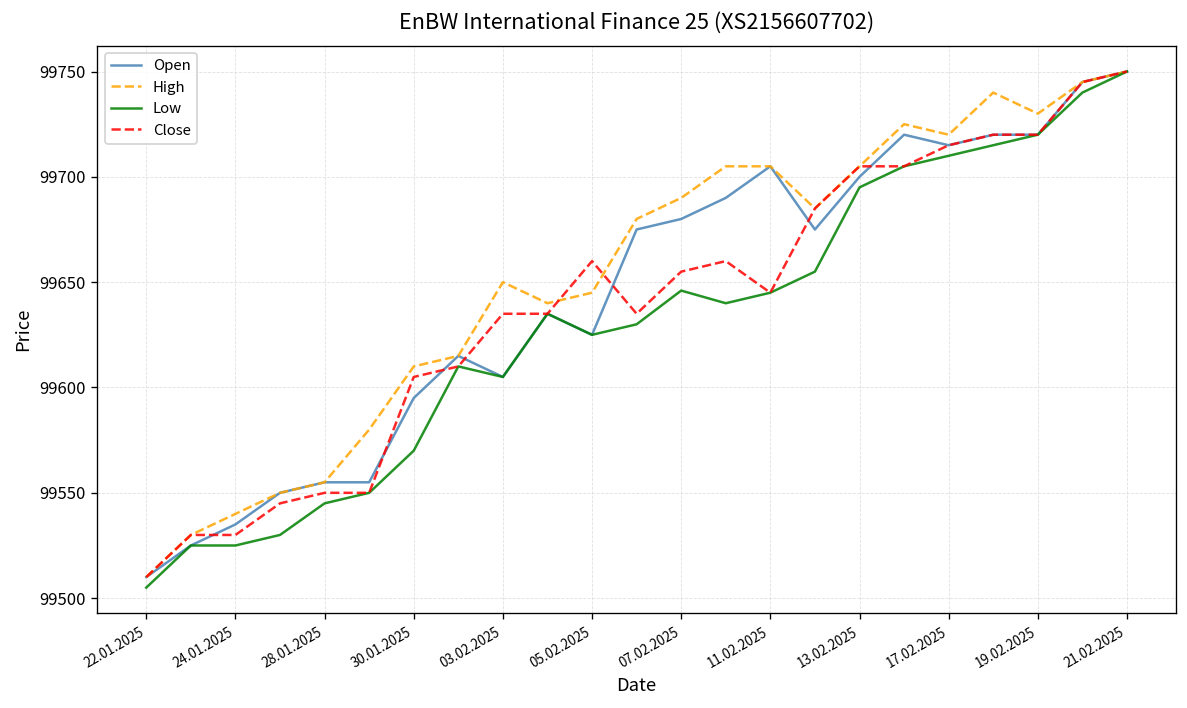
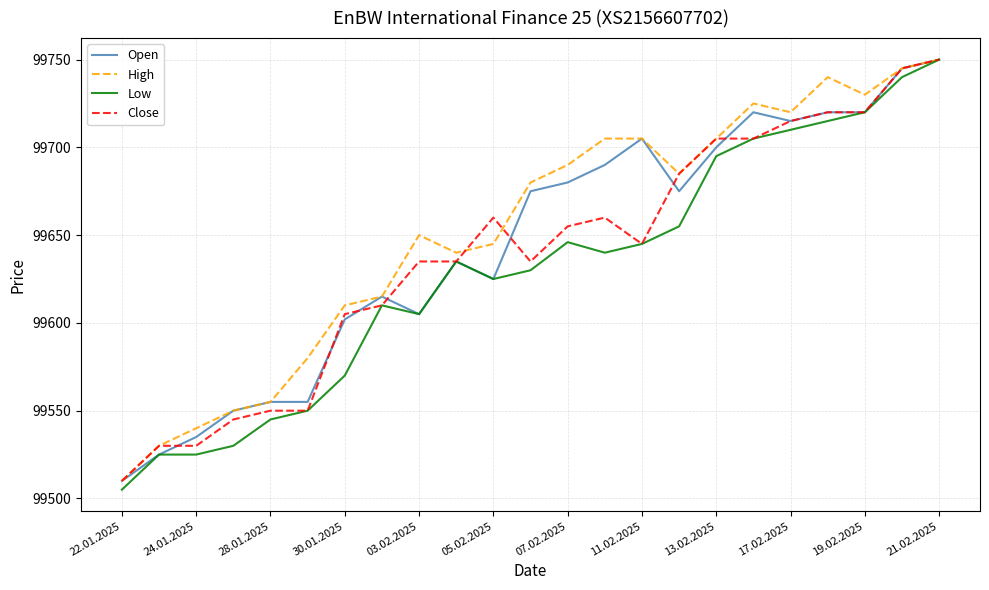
Open, 30.01.2025: 99595 -> 99602
